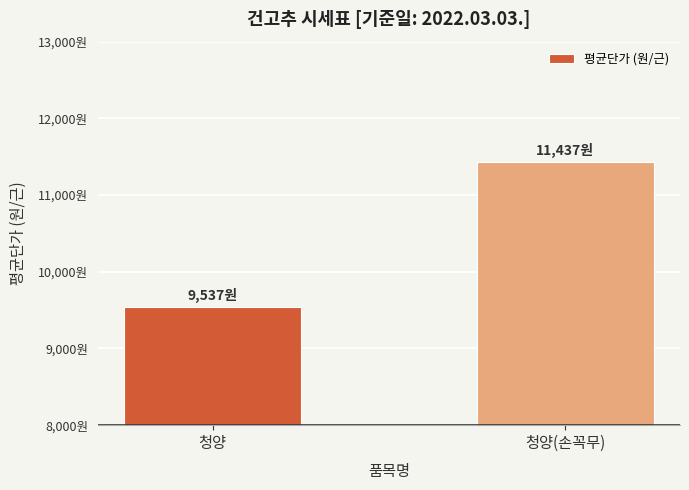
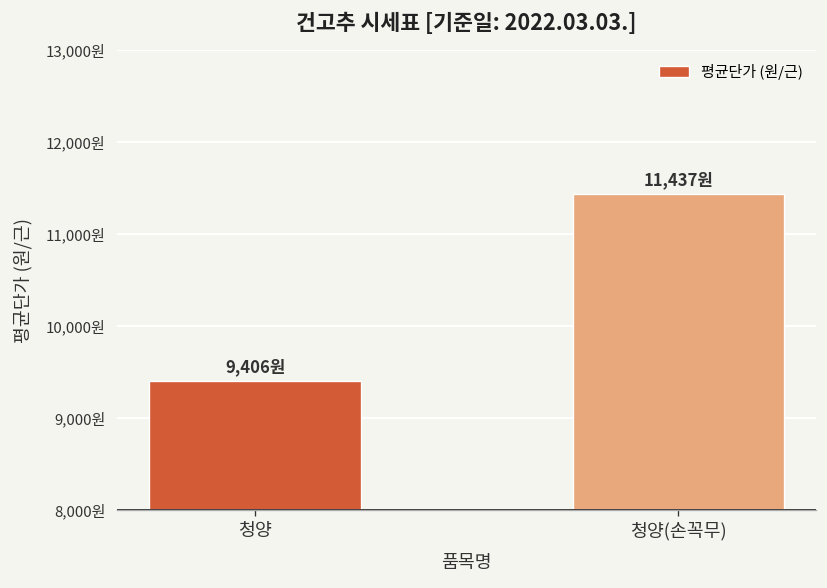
청양: 9,537원 -> 9,406원
